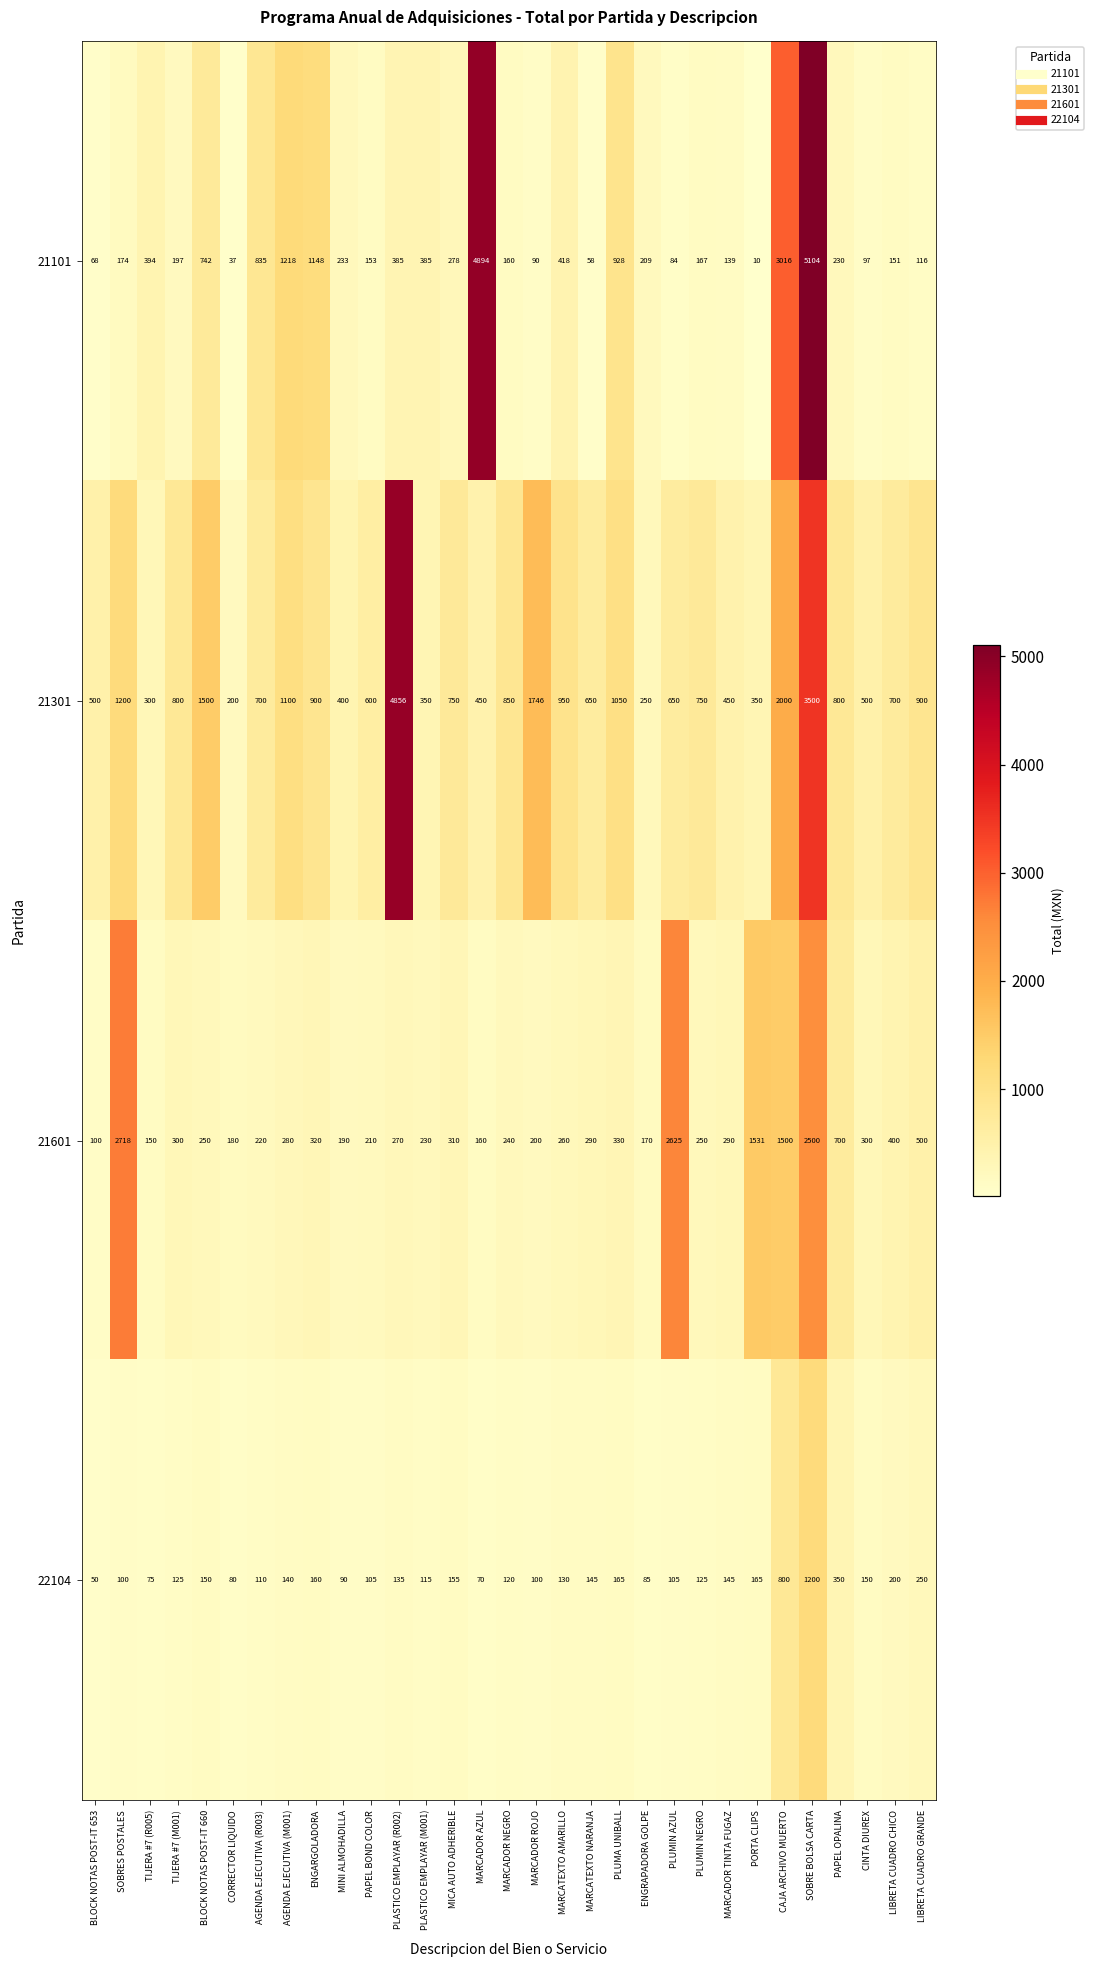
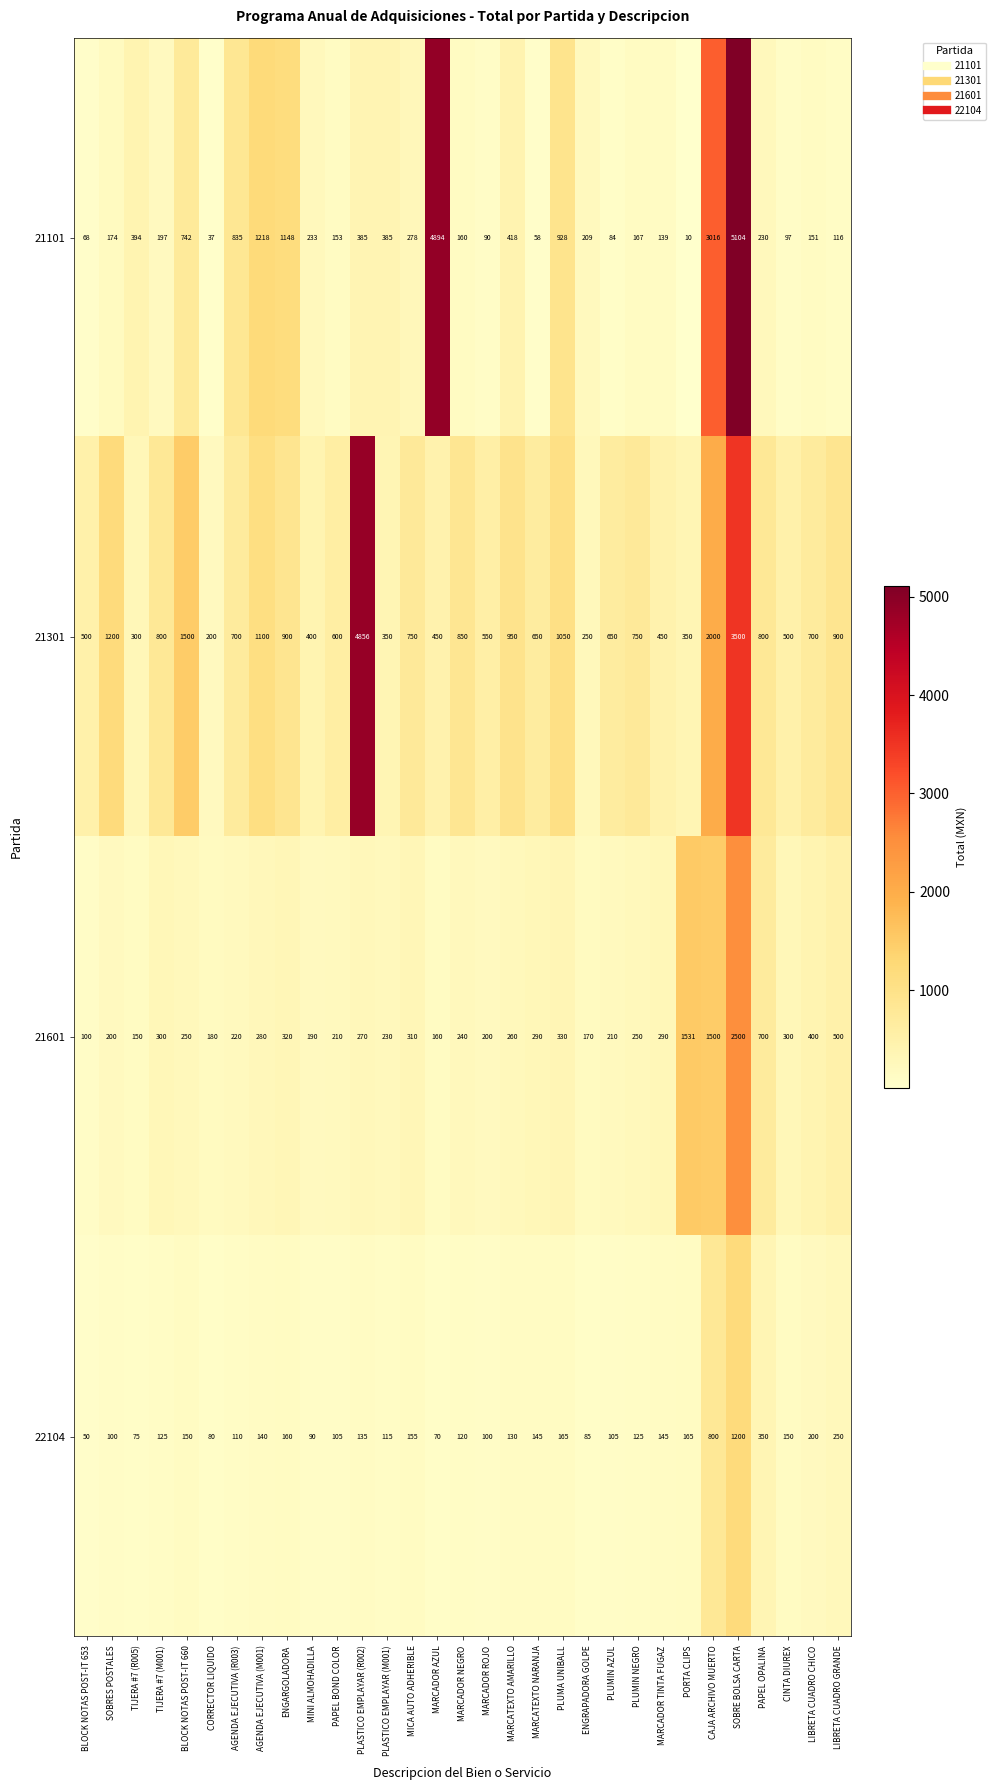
21301, MARCADOR ROJO: 1746 -> 550
21601, SOBRES POSTALES: 2718 -> 200
21601, PLUMIN AZUL: 2625 -> 210
